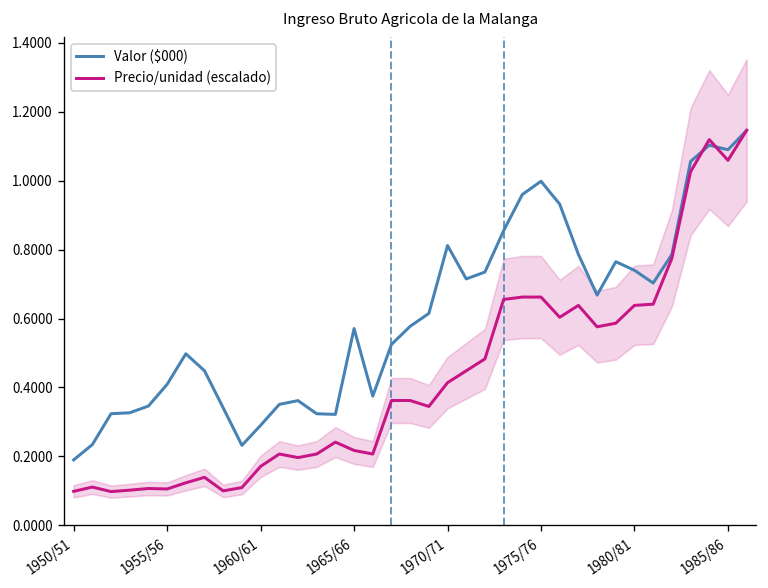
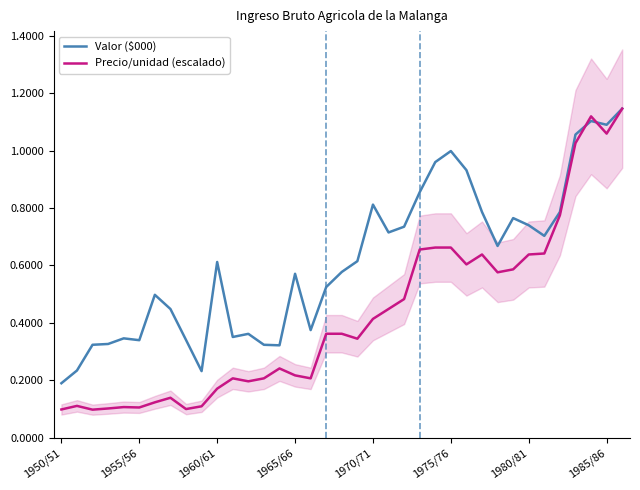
Valor ($000), 1955/56: 0.41 -> 0.34
Valor ($000), 1960/61: 0.29 -> 0.61
